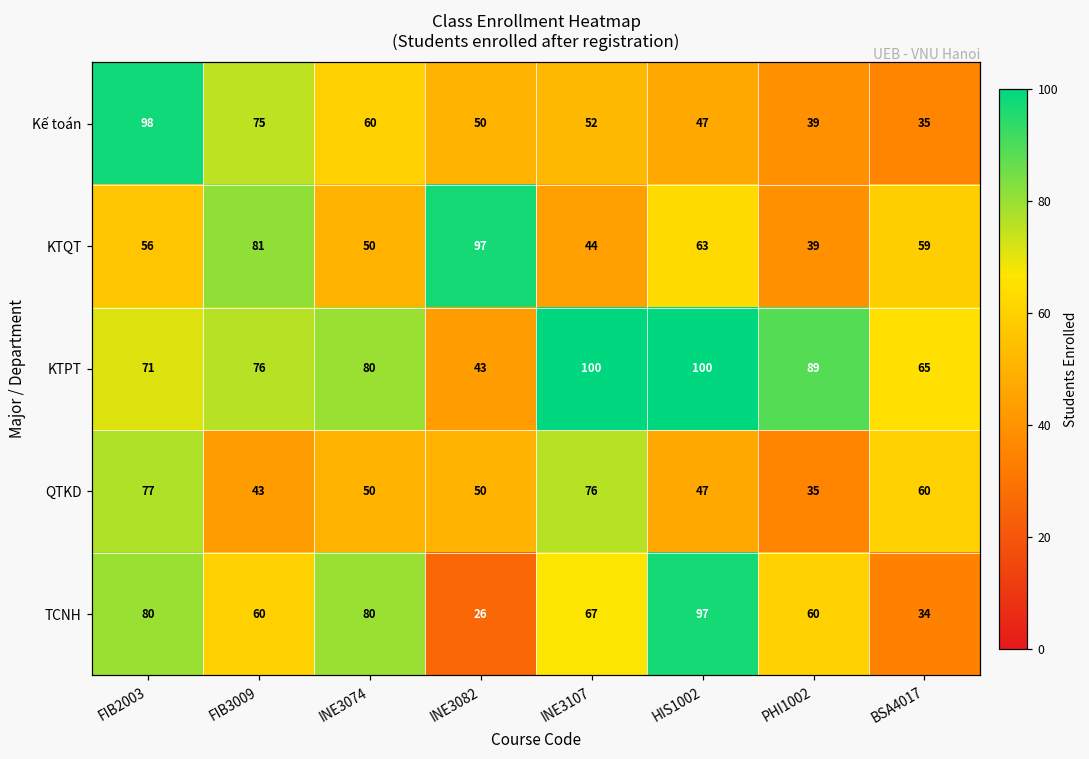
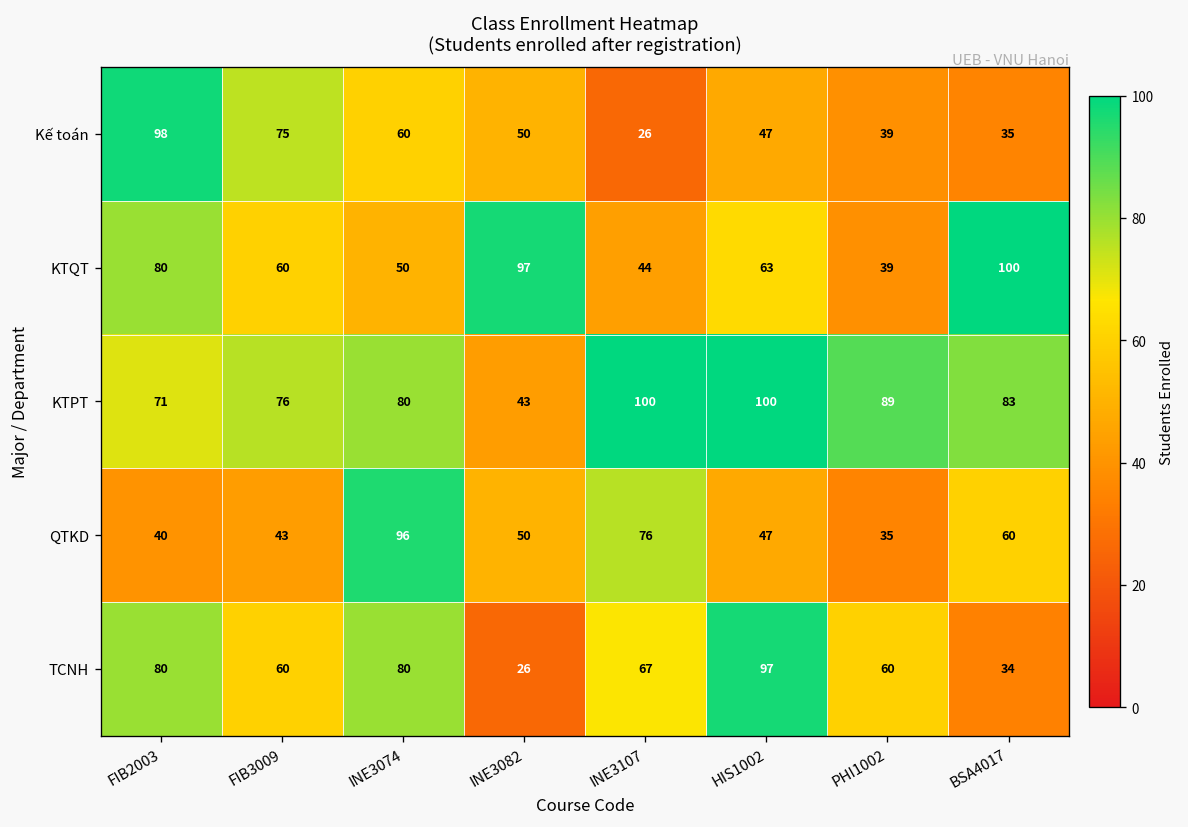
Kế toán, INE3107: 52 -> 26
KTQT, FIB2003: 56 -> 80
KTQT, FIB3009: 81 -> 60
KTQT, BSA4017: 59 -> 100
KTPT, BSA4017: 65 -> 83
QTKD, FIB2003: 77 -> 40
QTKD, INE3074: 50 -> 96
